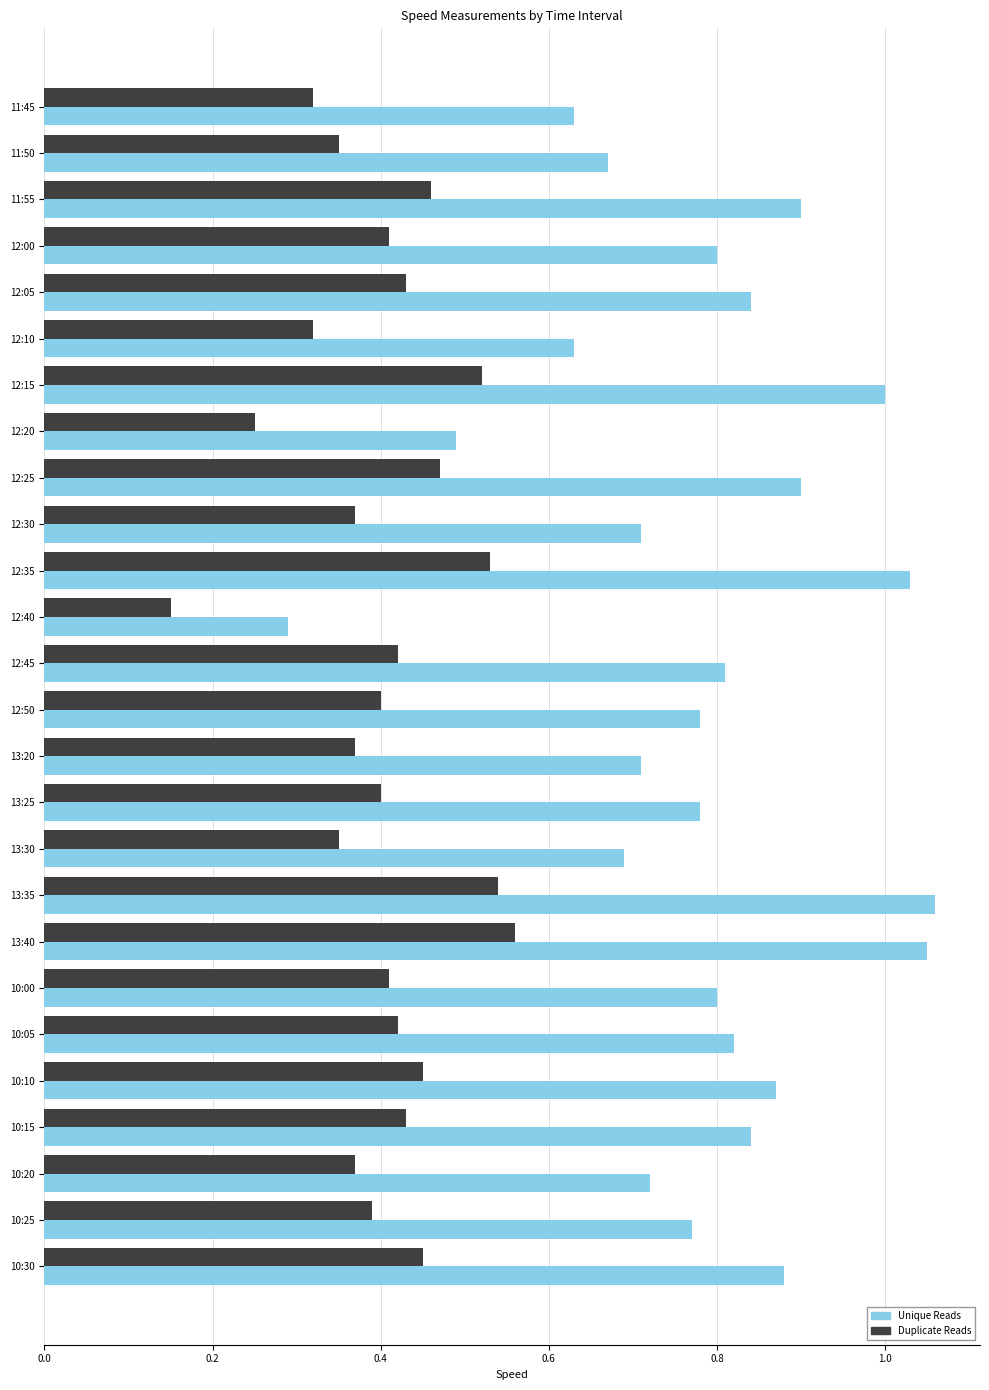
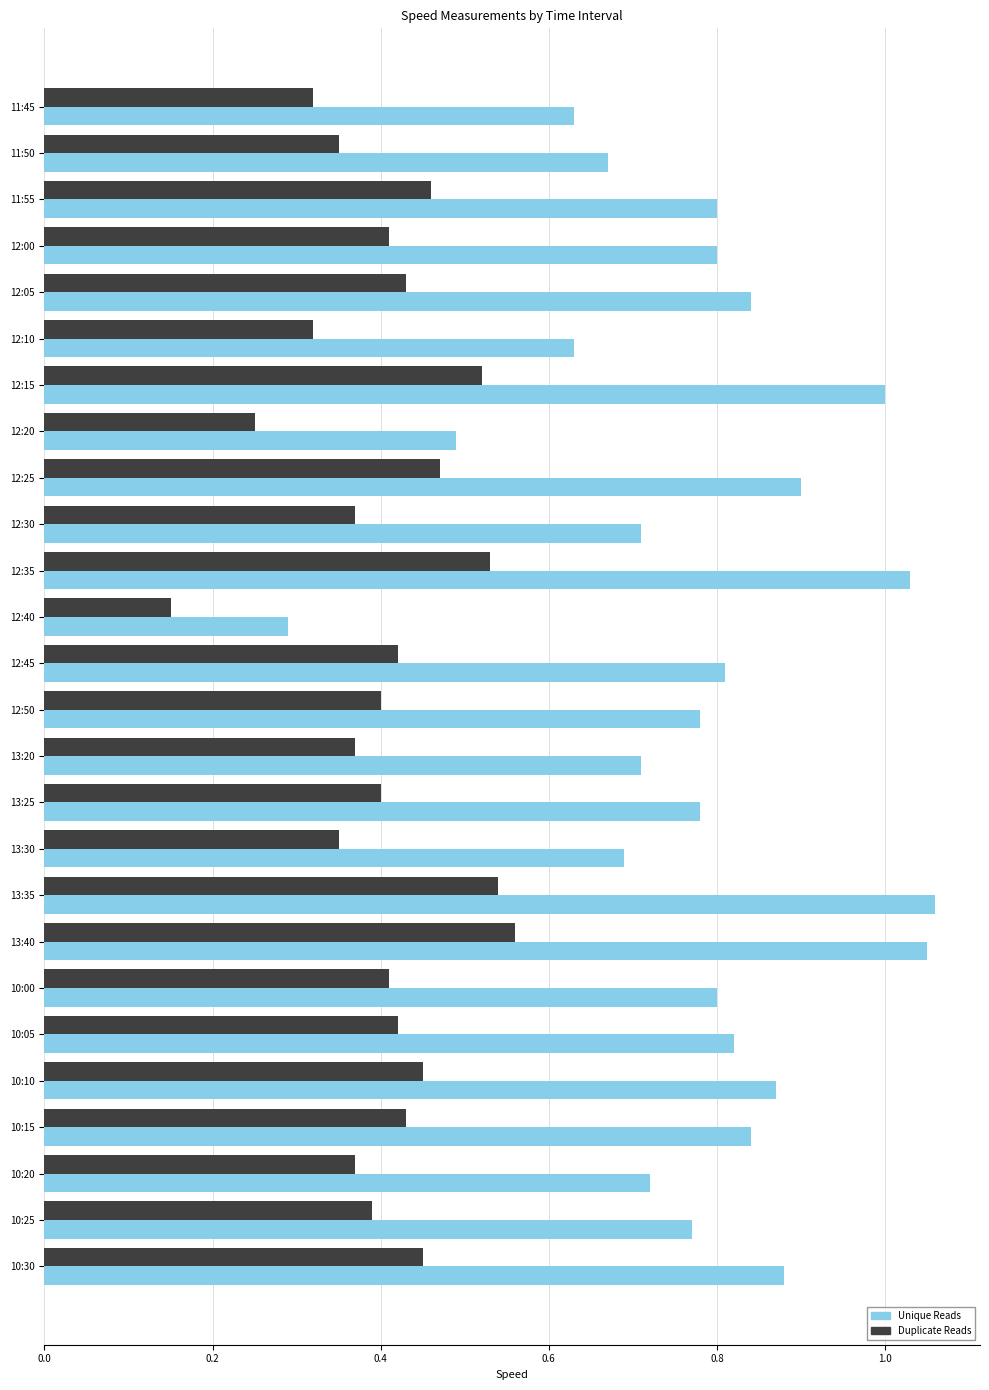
Unique Reads, 11:55: 0.9 -> 0.8
